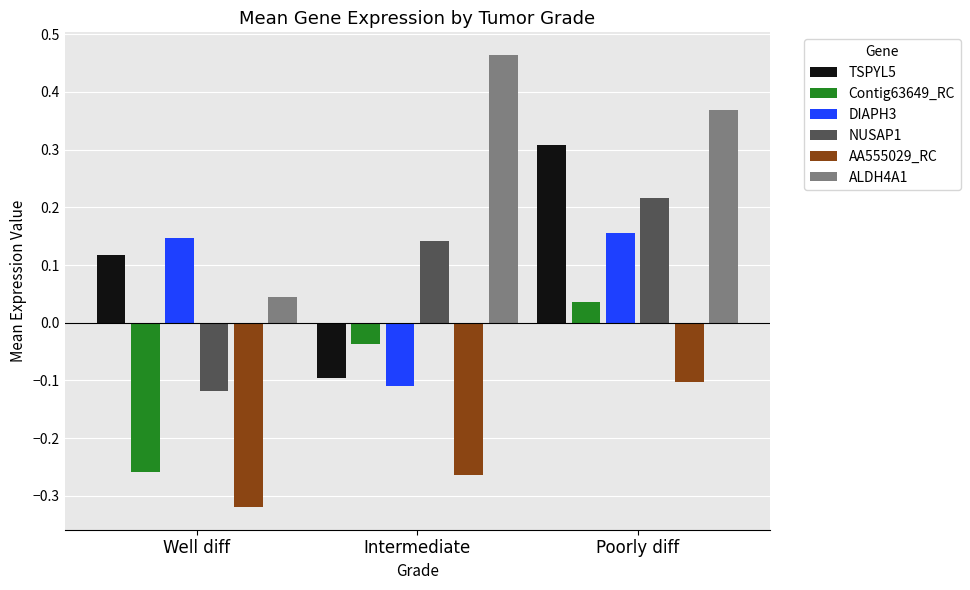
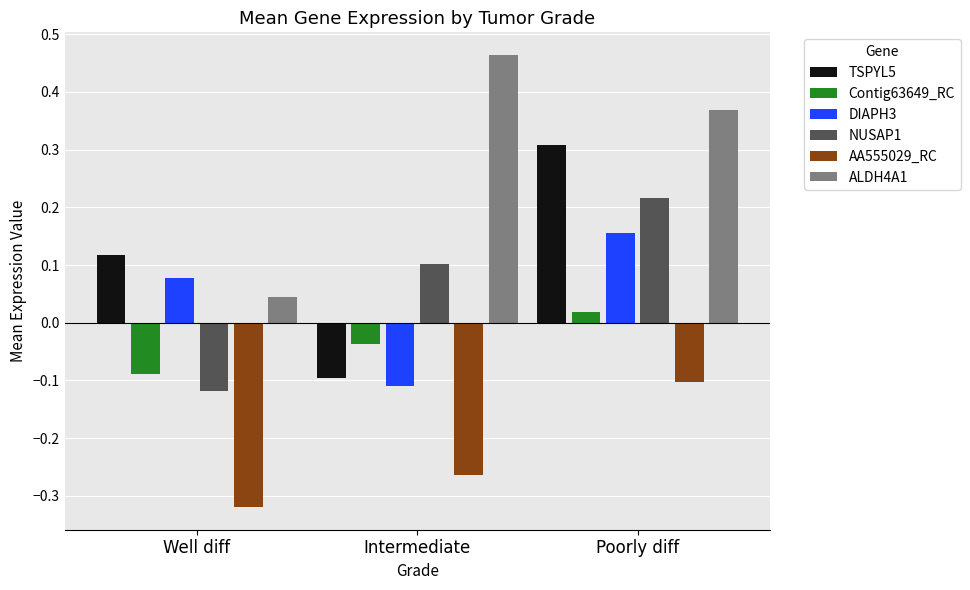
Contig63649_RC, Well diff: -0.26 -> -0.09
DIAPH3, Well diff: 0.15 -> 0.08
NUSAP1, Intermediate: 0.14 -> 0.10
Contig63649_RC, Poorly diff: 0.04 -> 0.02
